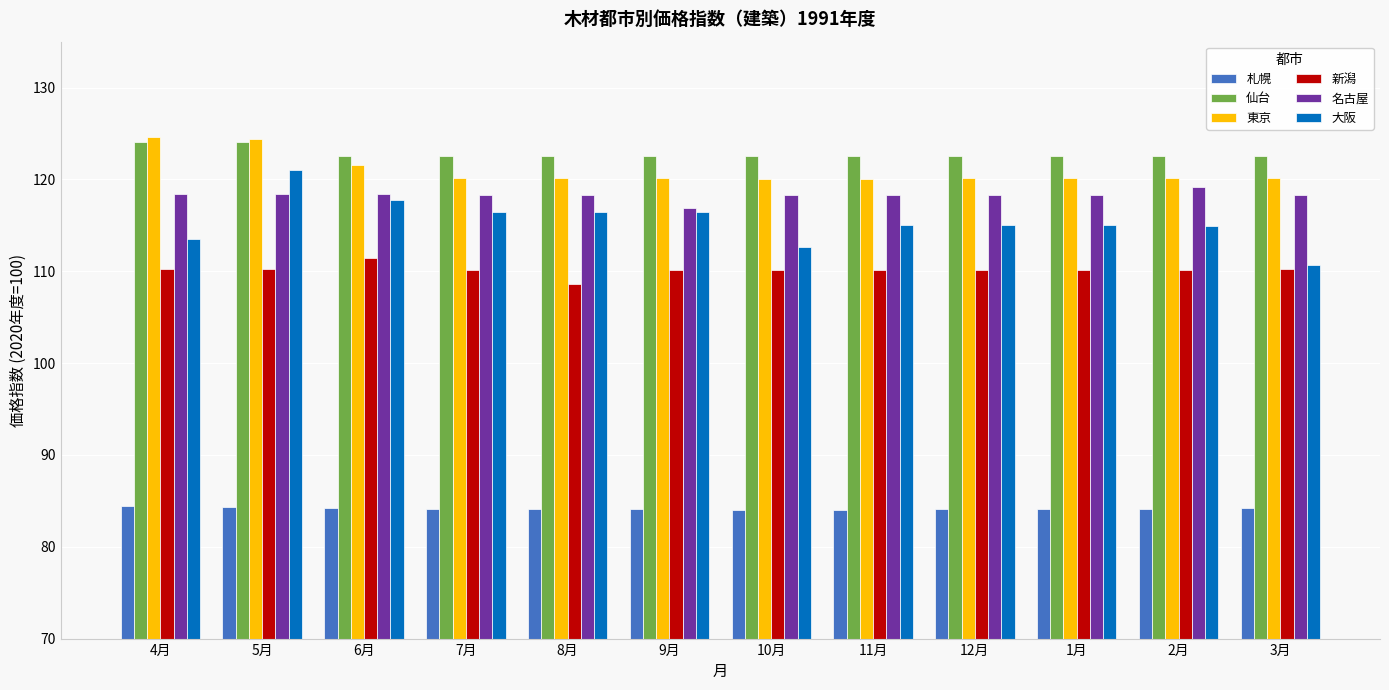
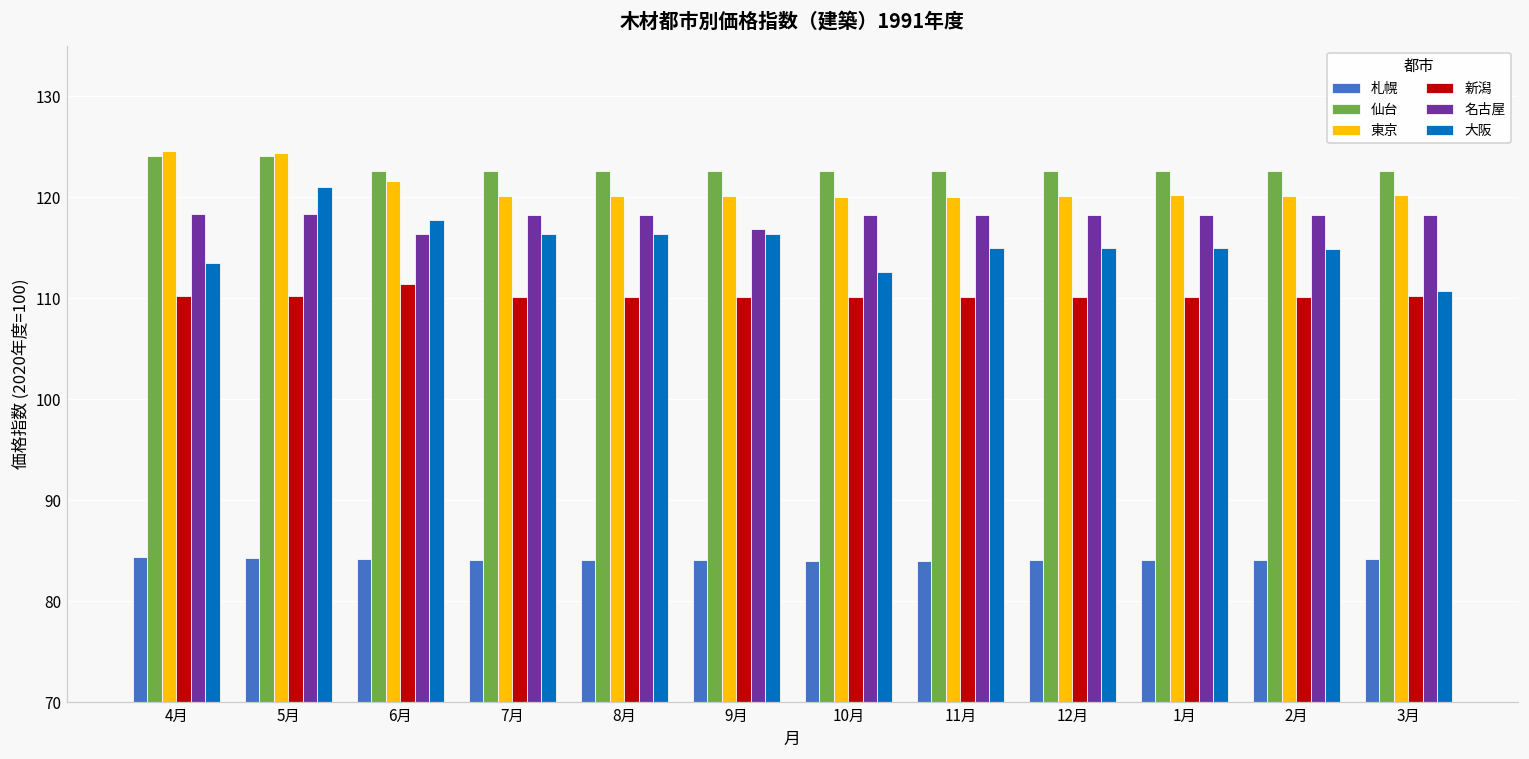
名古屋, 6月: 118 -> 116
新潟, 8月: 109 -> 110
名古屋, 2月: 119 -> 118
